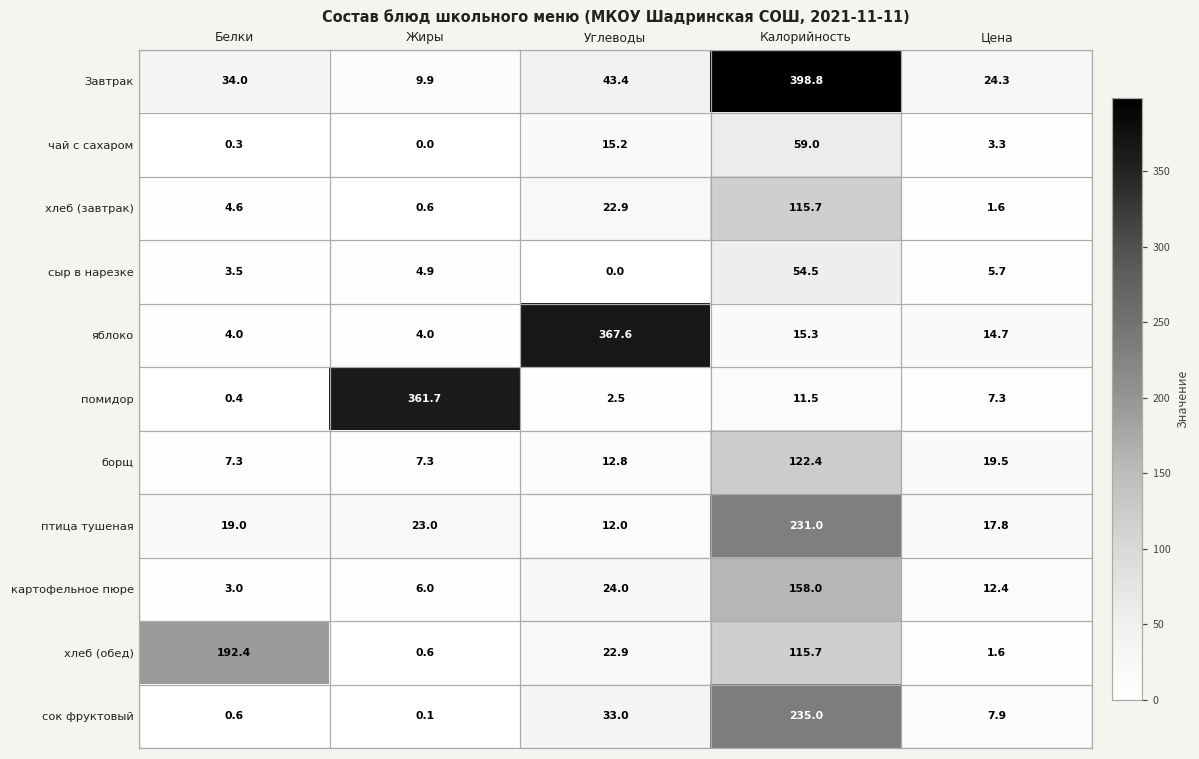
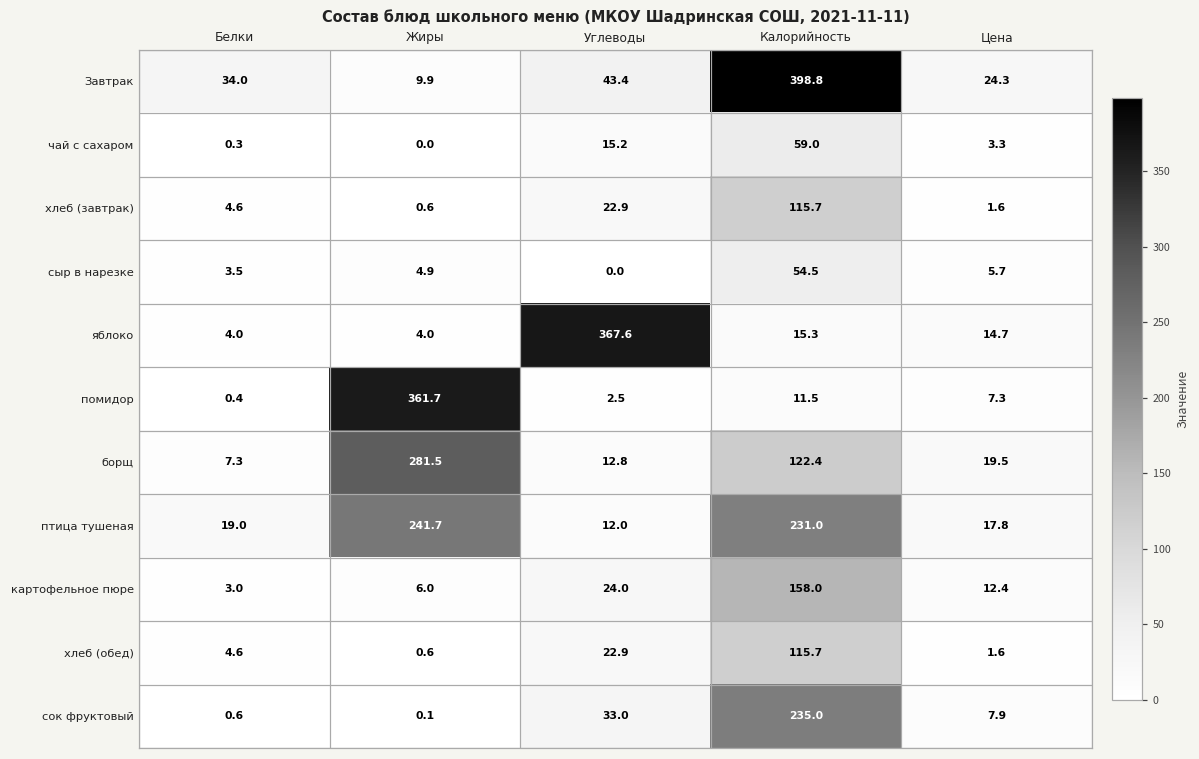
борщ, Жиры: 7.3 -> 281.5
птица тушеная, Жиры: 23.0 -> 241.7
хлеб (обед), Белки: 192.4 -> 4.6
